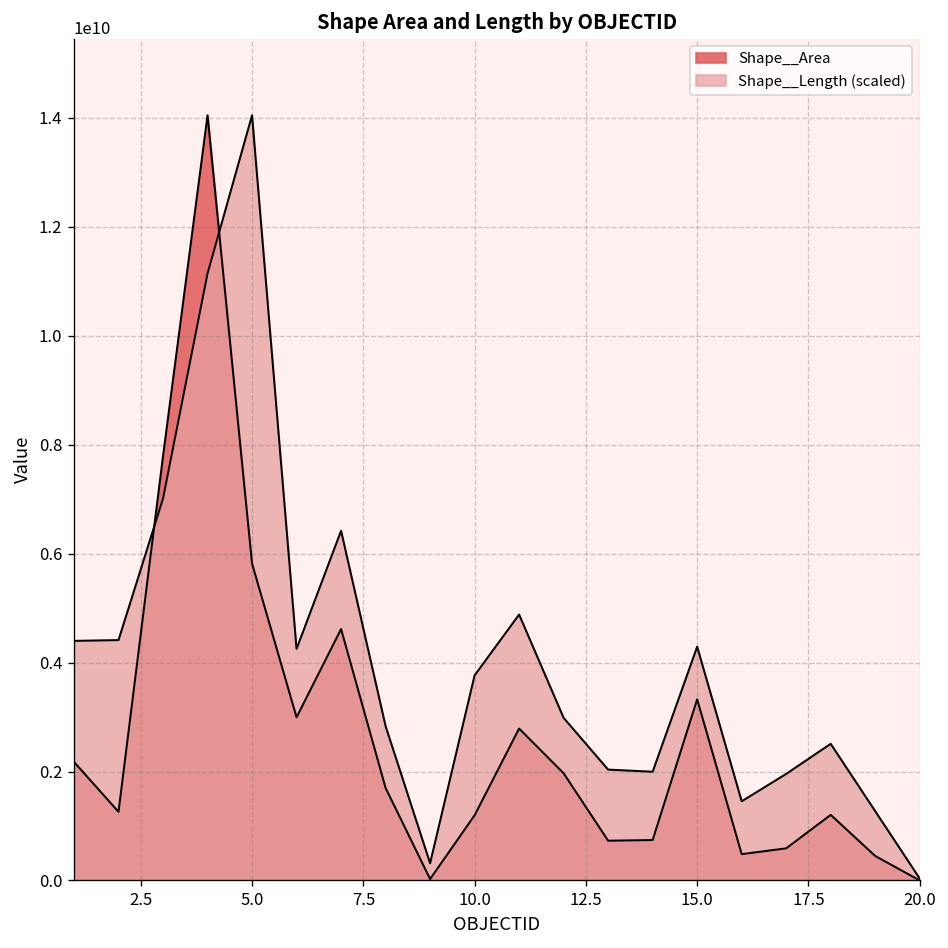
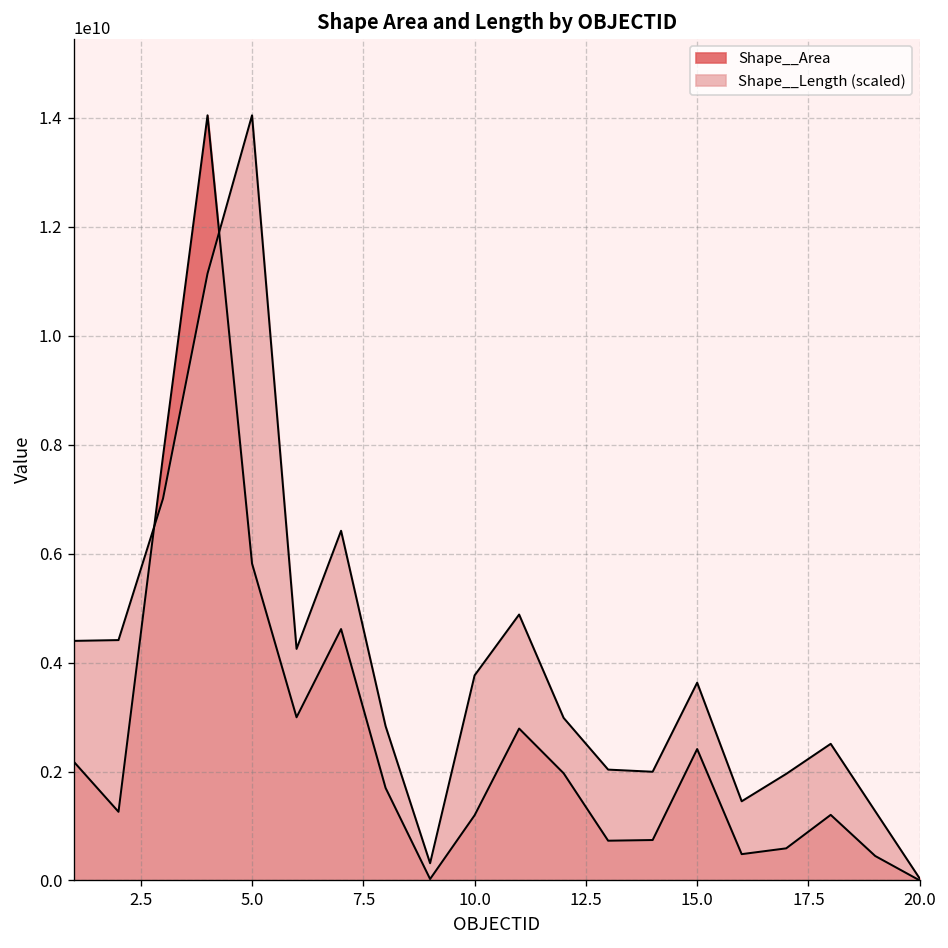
Shape__Area, 15.0: 3300000000 -> 2400000000
Shape__Length (scaled), 15.0: 4300000000 -> 3600000000
